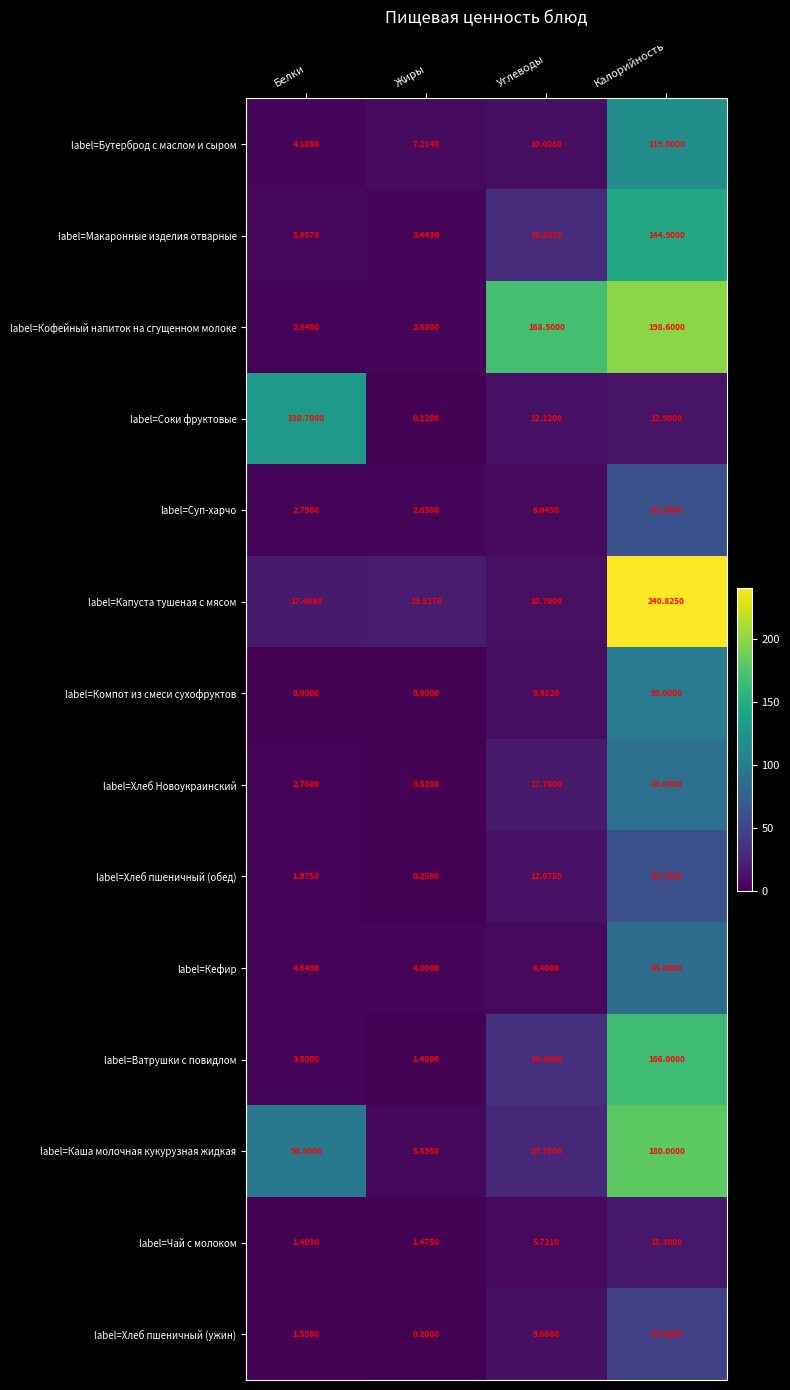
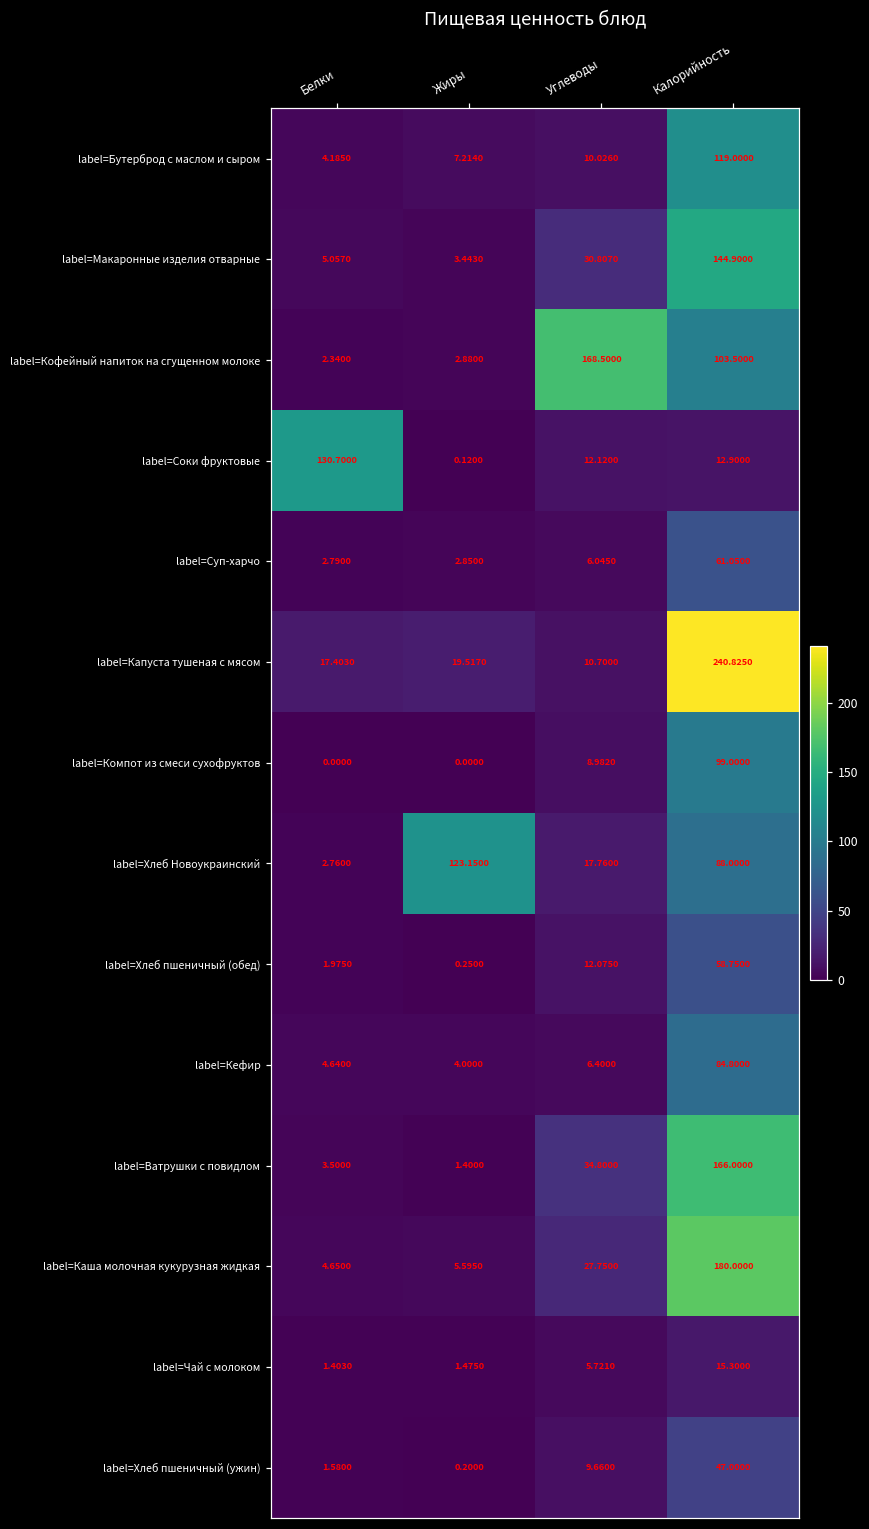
label=Кофейный напиток на сгущенном молоке, Калорийность: 198.6000 -> 103.5000
label=Хлеб Новоукраинский, Жиры: 0.5200 -> 123.1500
label=Каша молочная кукурузная жидкая, Белки: 96.5000 -> 4.6500
